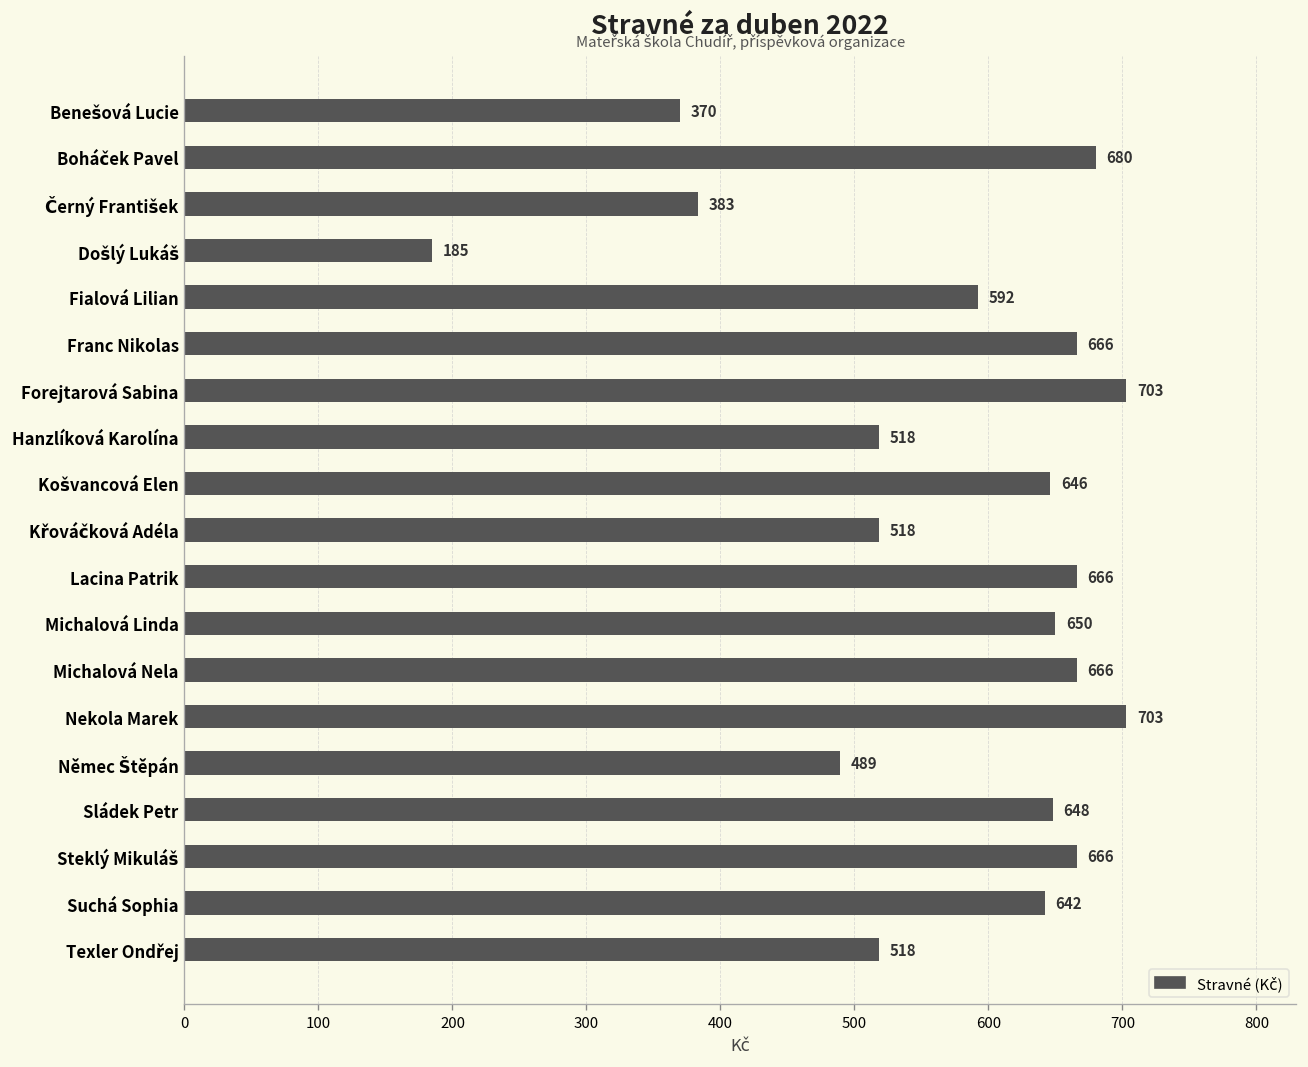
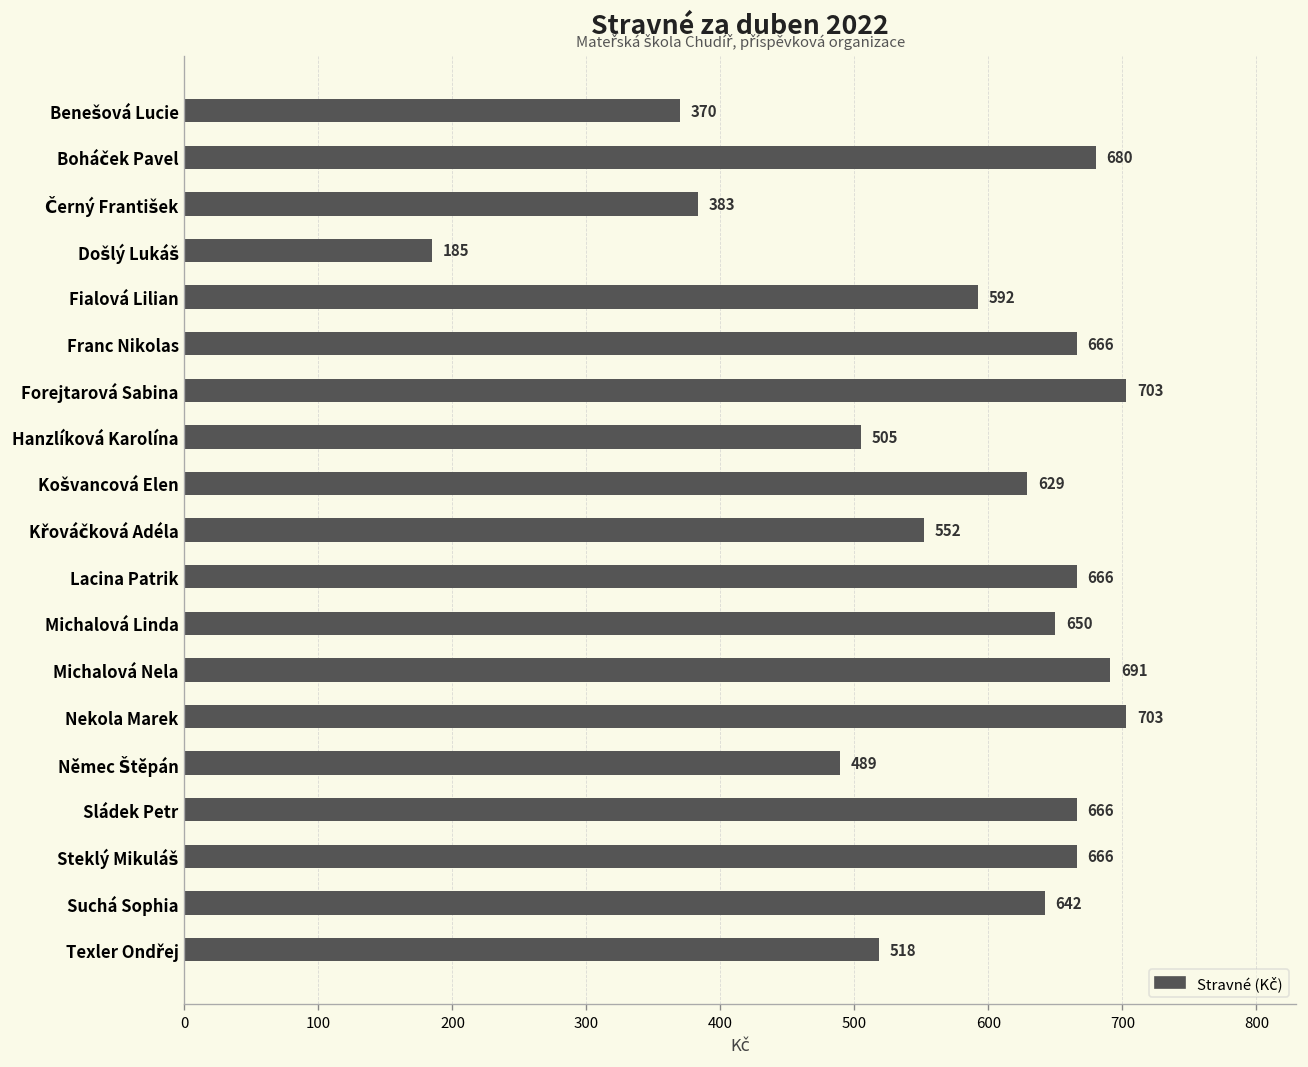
Hanzlíková Karolína: 518 -> 505
Košvancová Elen: 646 -> 629
Křováčková Adéla: 518 -> 552
Michalová Nela: 666 -> 691
Sládek Petr: 648 -> 666
